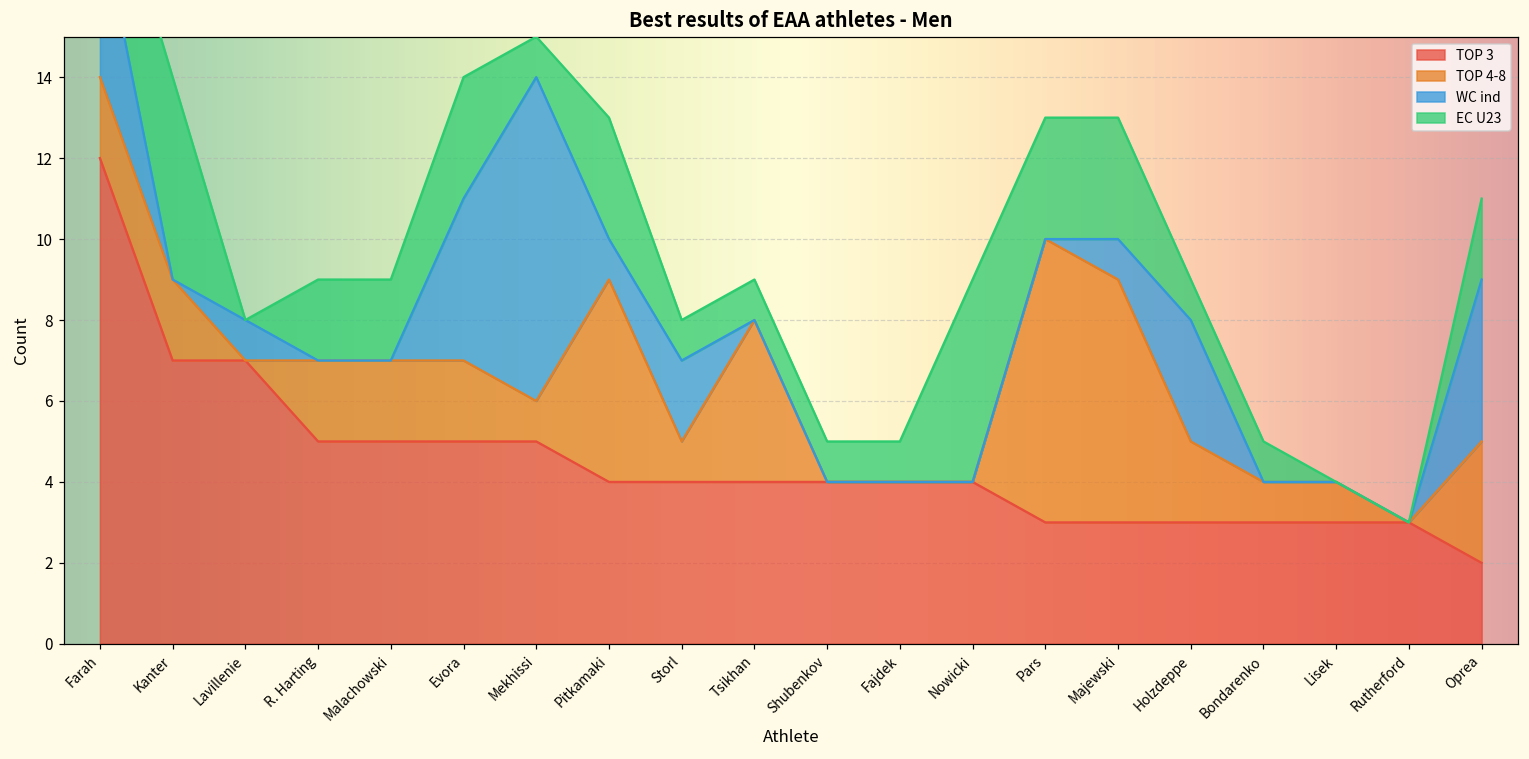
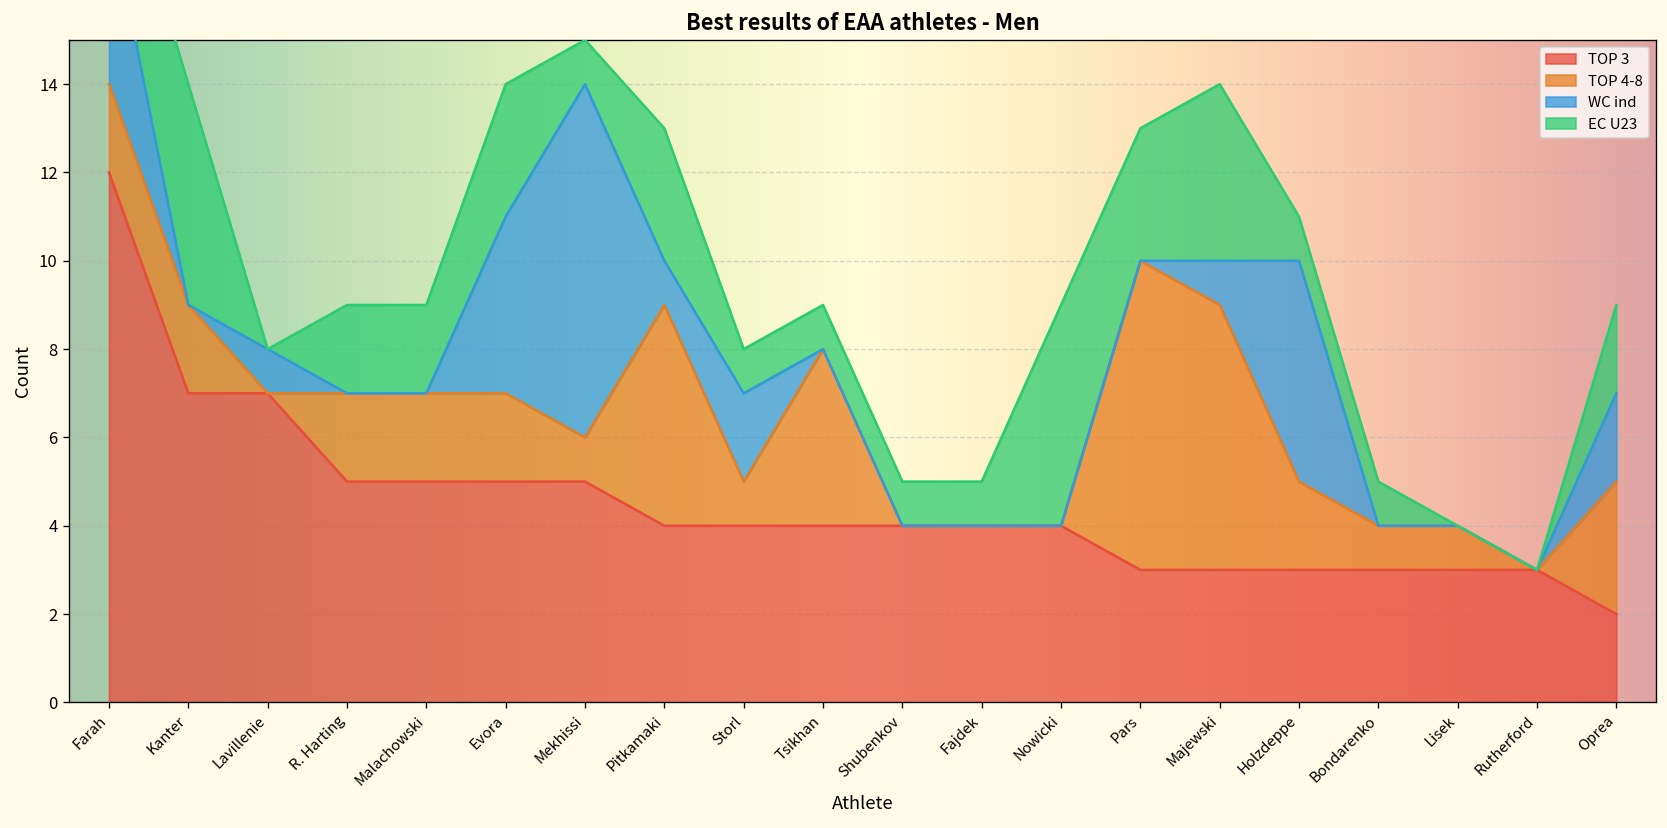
EC U23, Majewski: 3 -> 4
WC ind, Holzdeppe: 3 -> 5
WC ind, Oprea: 4 -> 2
